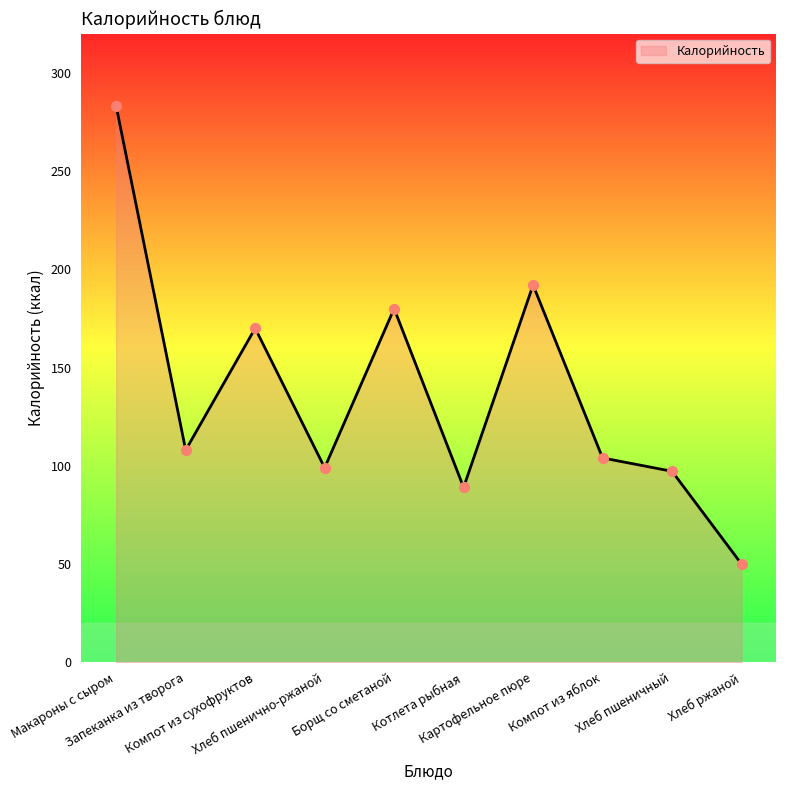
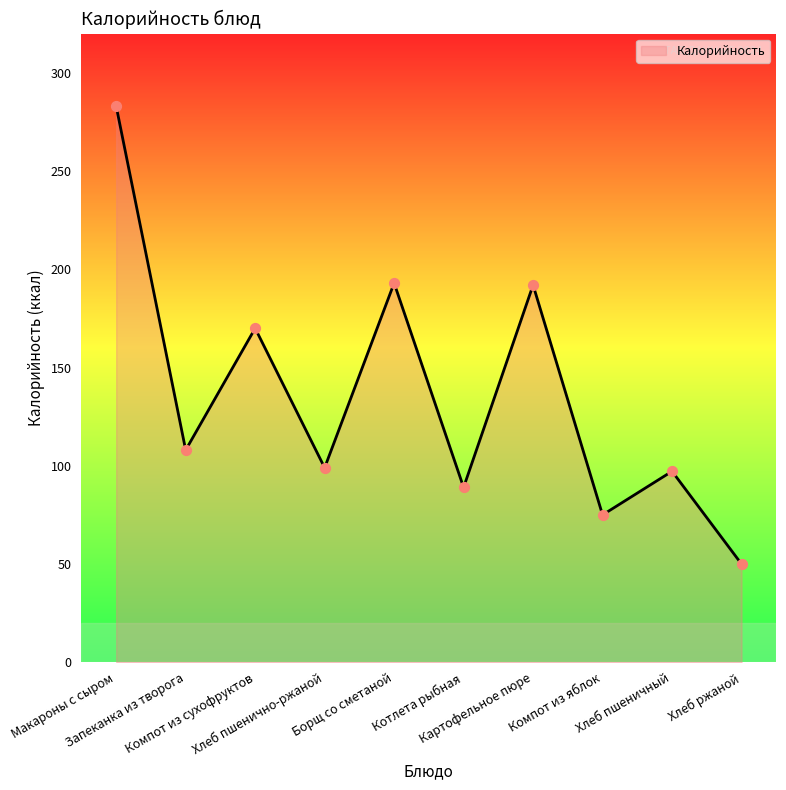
Борщ со сметаной: 180 -> 193
Компот из яблок: 104 -> 75
